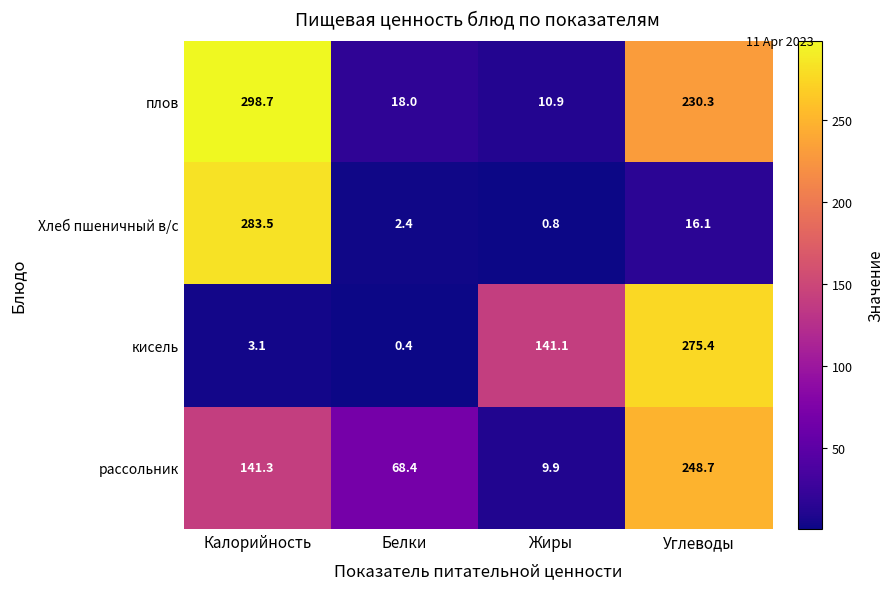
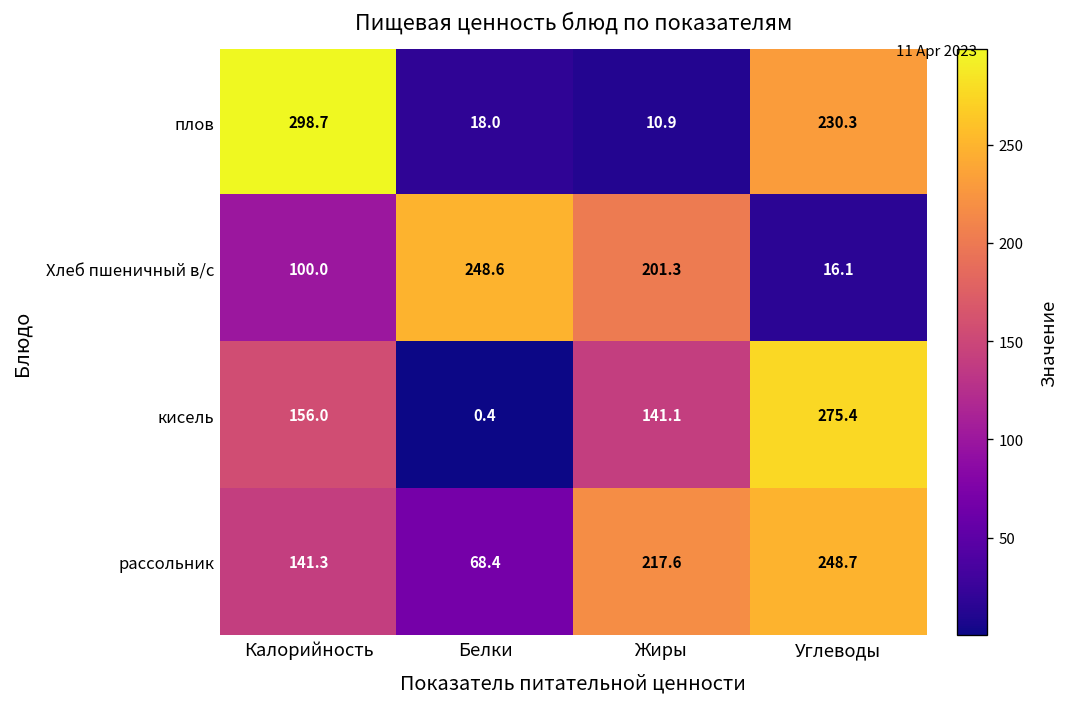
Хлеб пшеничный в/с, Калорийность: 283.5 -> 100.0
Хлеб пшеничный в/с, Белки: 2.4 -> 248.6
Хлеб пшеничный в/с, Жиры: 0.8 -> 201.3
кисель, Калорийность: 3.1 -> 156.0
рассольник, Жиры: 9.9 -> 217.6
